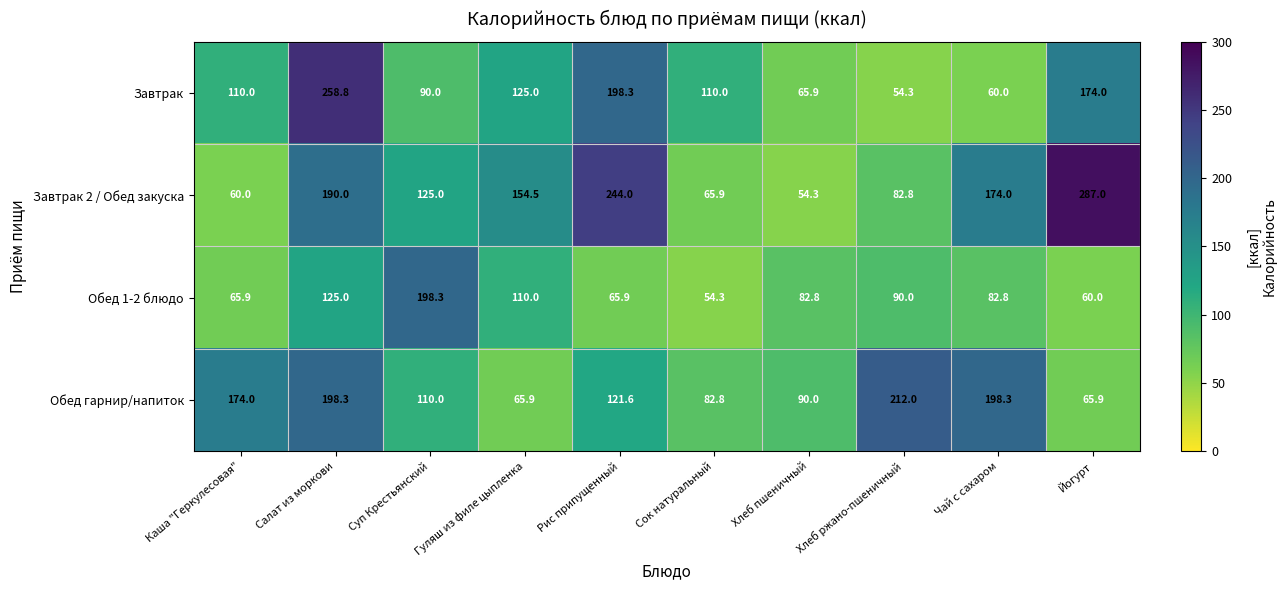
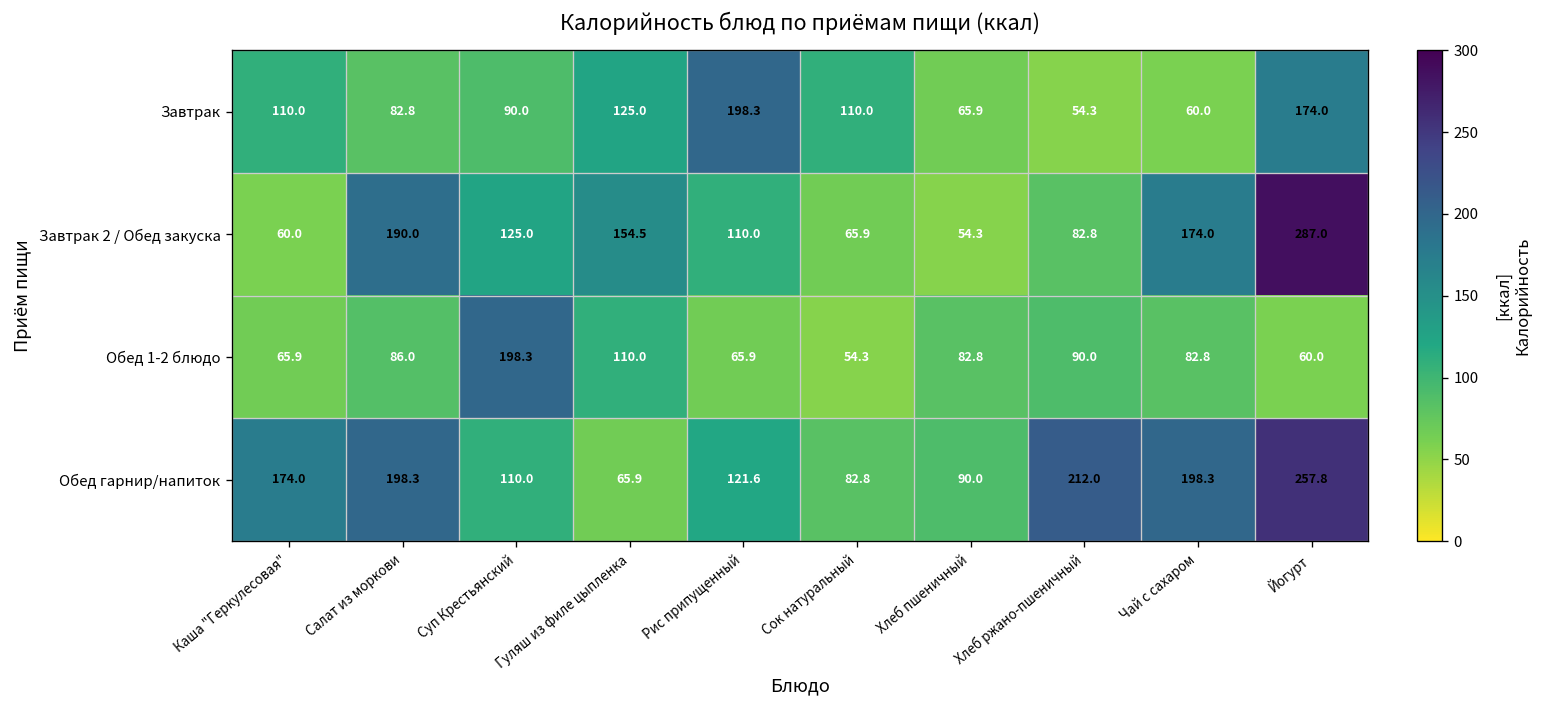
Завтрак, Салат из моркови: 258.8 -> 82.8
Завтрак 2 / Обед закуска, Рис припущенный: 244.0 -> 110.0
Обед 1-2 блюдо, Салат из моркови: 125.0 -> 86.0
Обед гарнир/напиток, Йогурт: 65.9 -> 257.8
